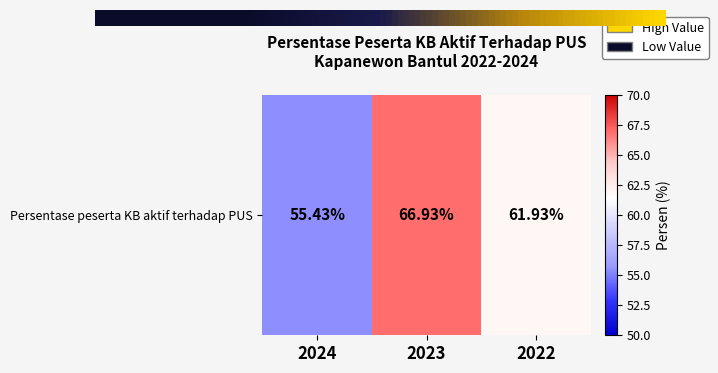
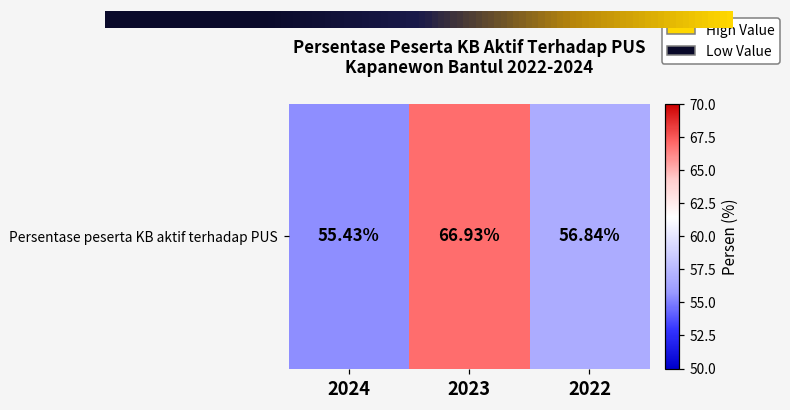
Persentase peserta KB aktif terhadap PUS, 2022: 61.93% -> 56.84%
